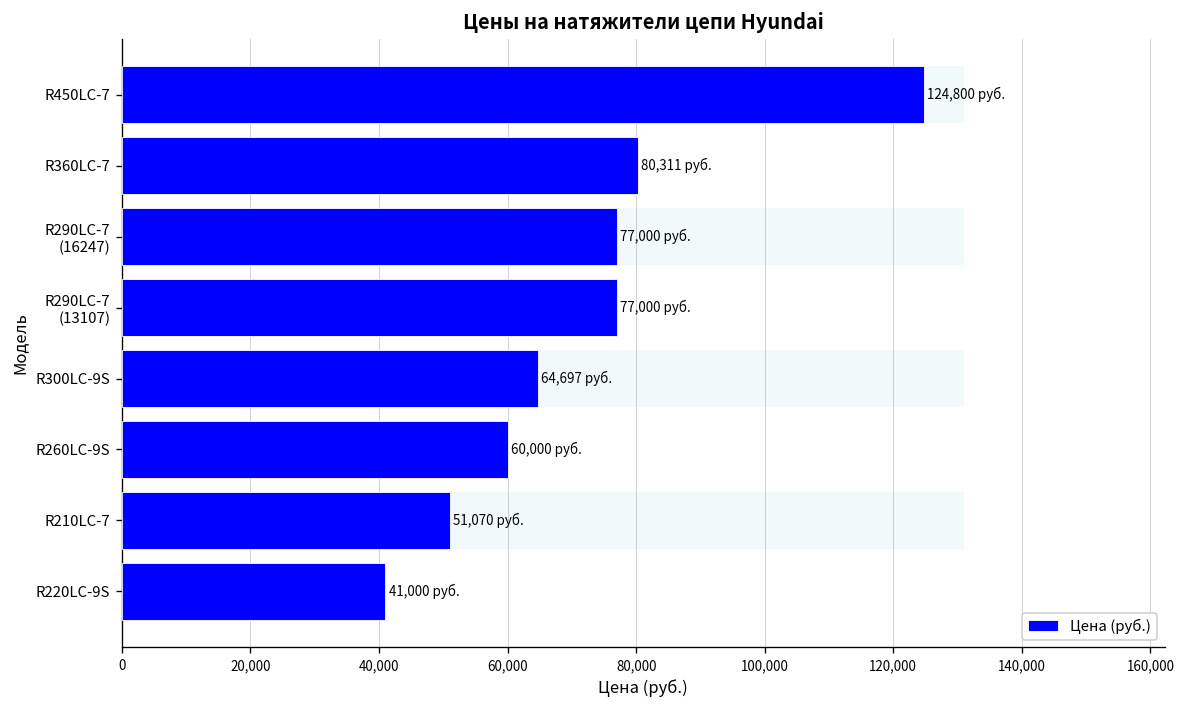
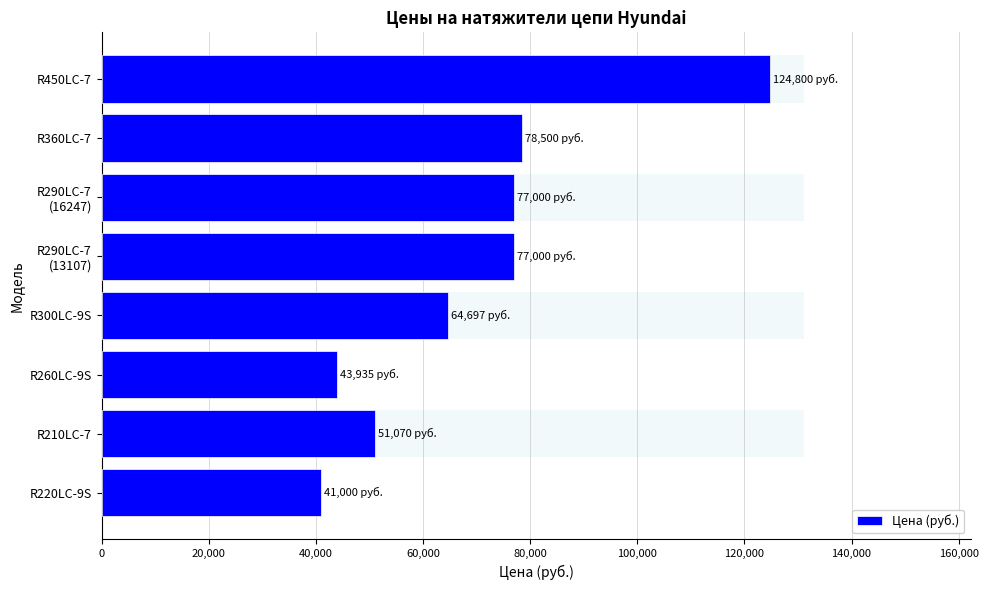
Цена (руб.), R360LC-7: 80,311 -> 78,500
Цена (руб.), R260LC-9S: 60,000 -> 43,935
